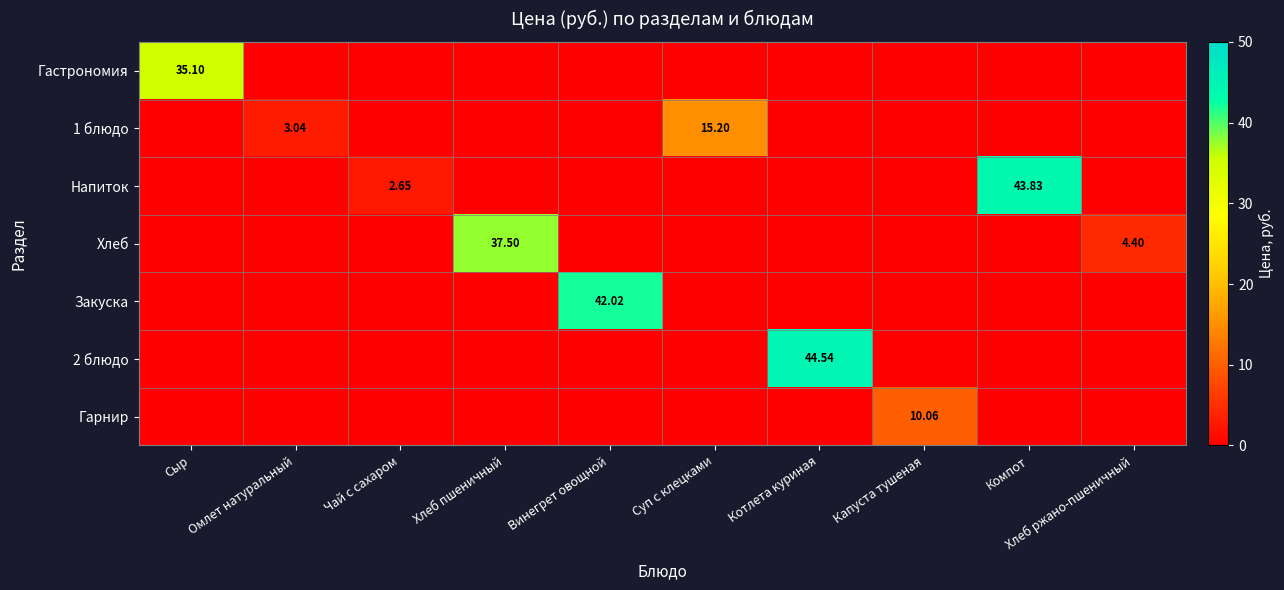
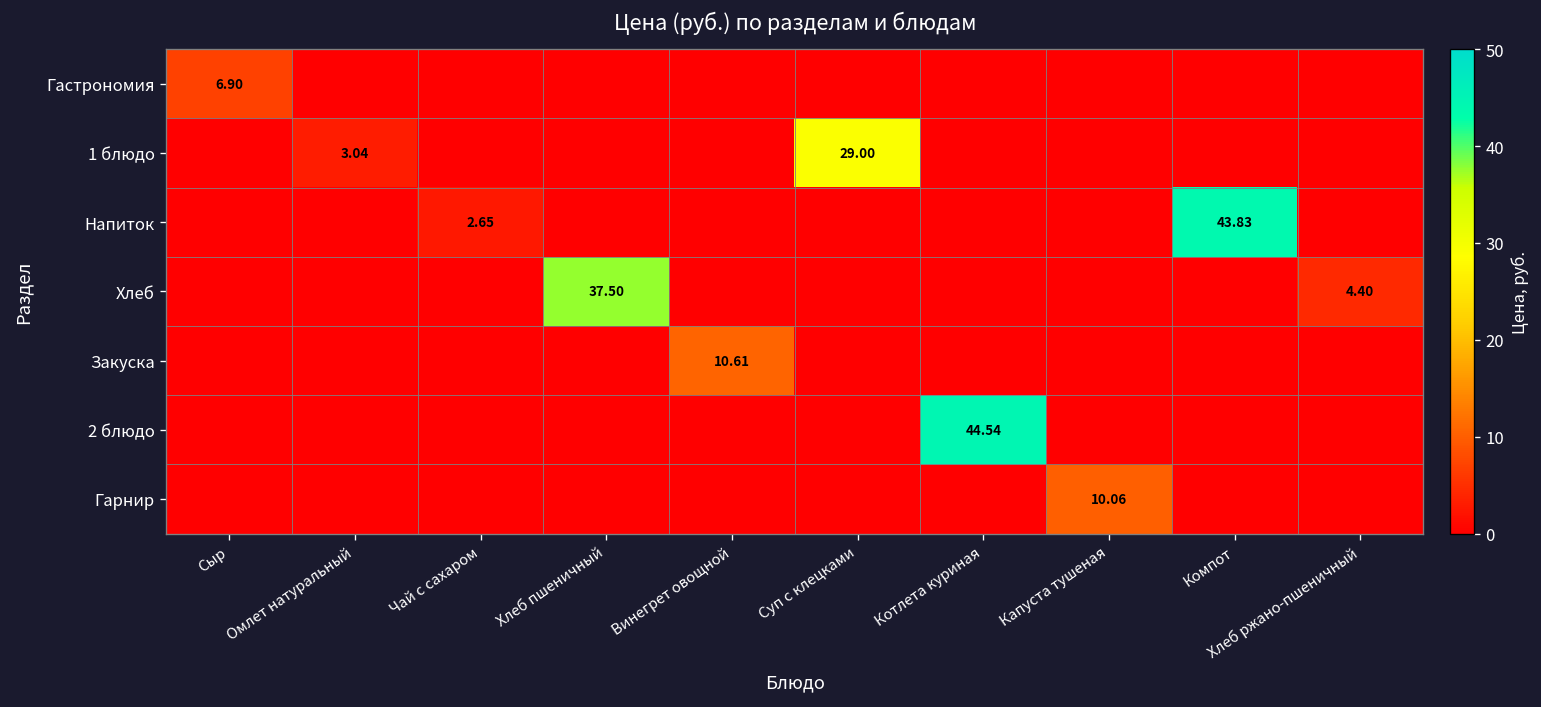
Гастрономия, Сыр: 35.10 -> 6.90
1 блюдо, Суп с клецками: 15.20 -> 29.00
Закуска, Винегрет овощной: 42.02 -> 10.61
